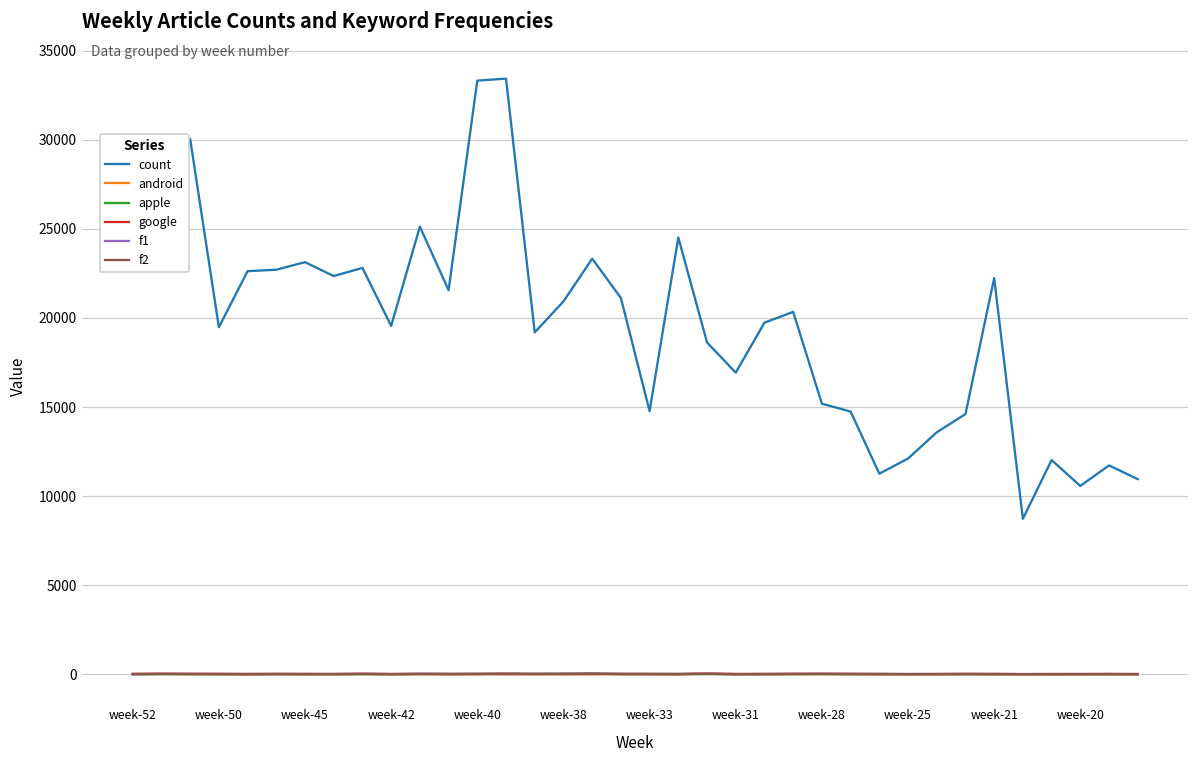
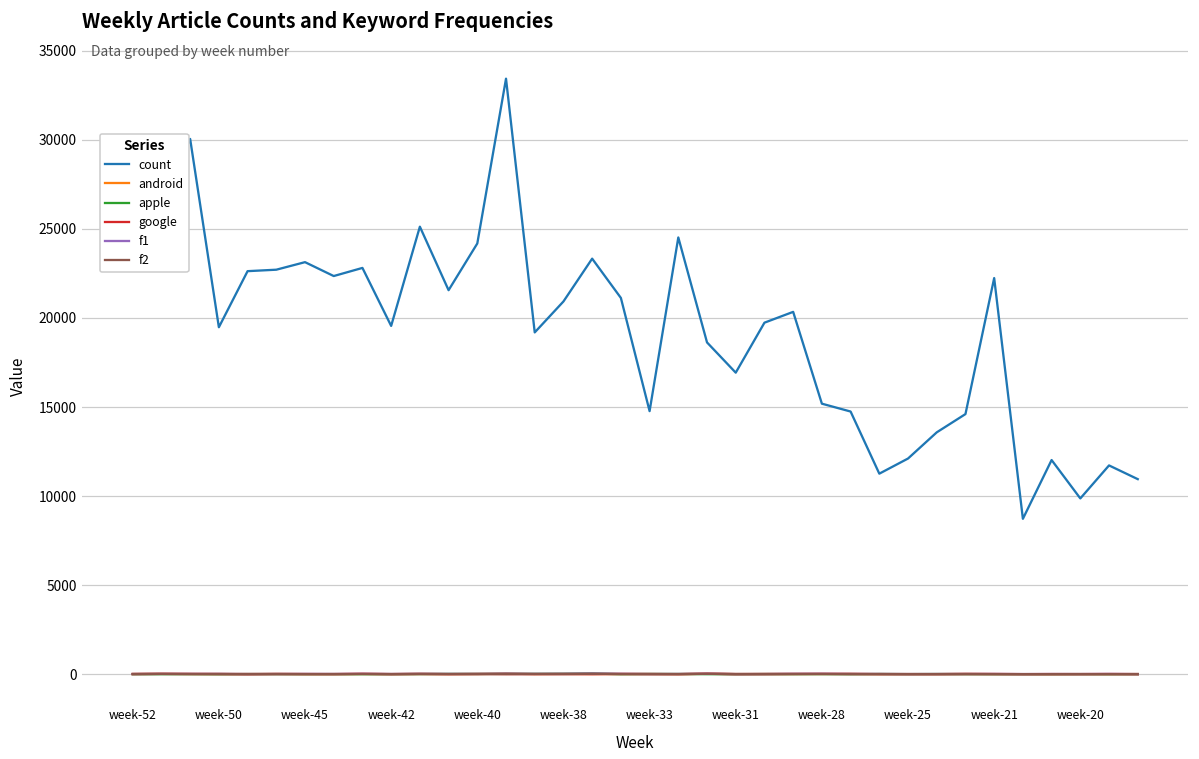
count, week-40: 33300 -> 24200
count, week-20: 10600 -> 9900
